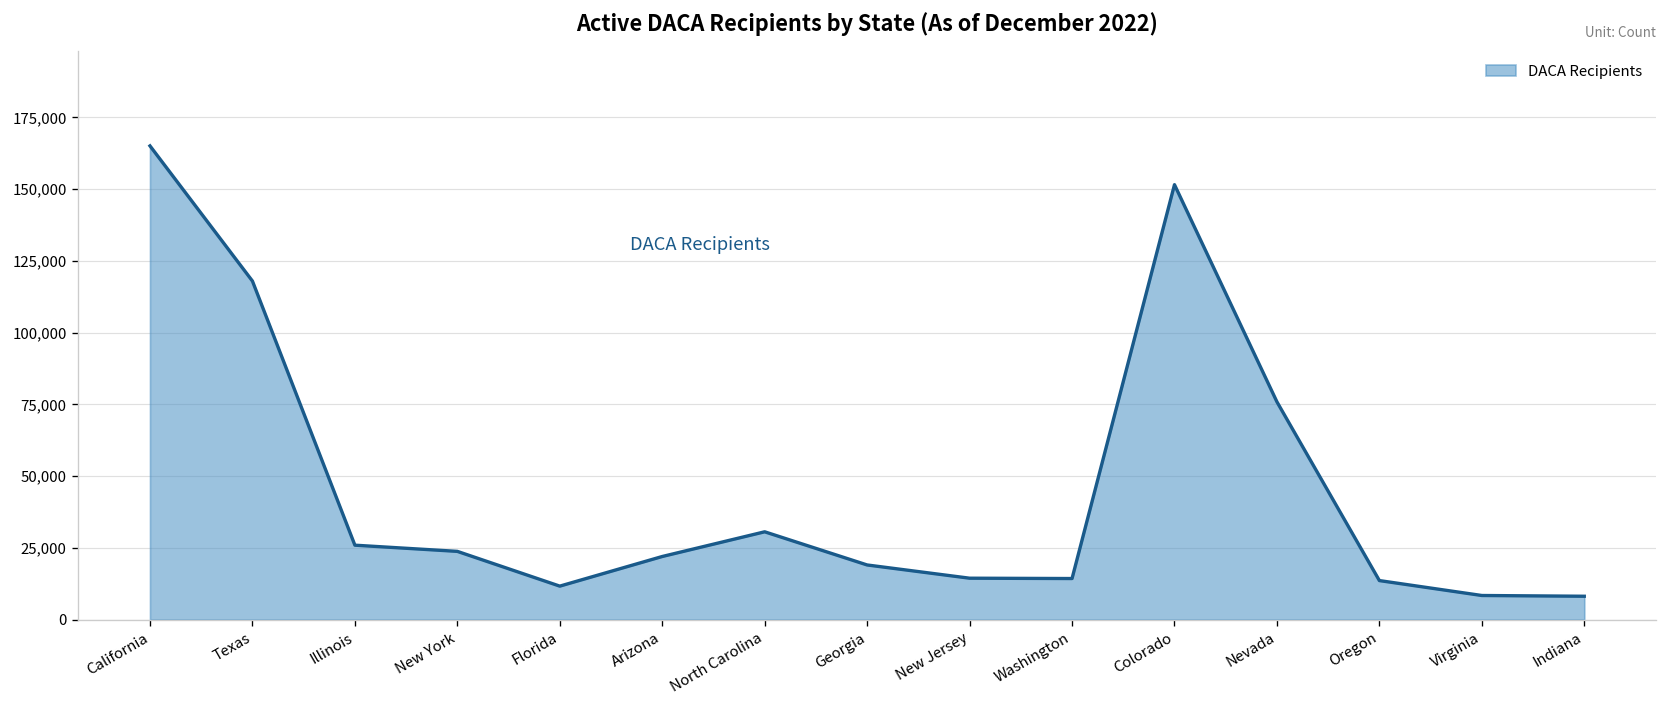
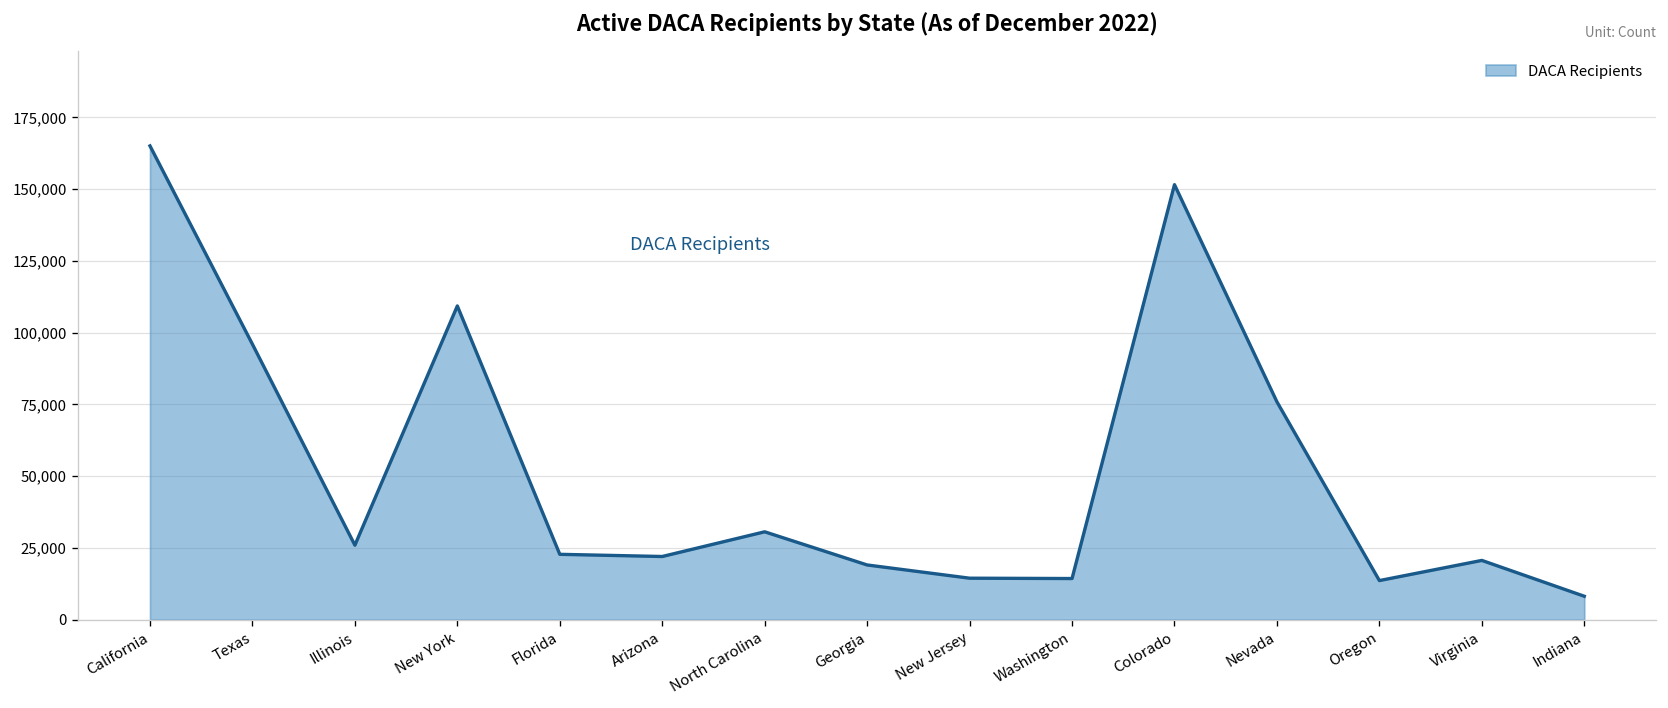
Texas: 118,000 -> 96,000
New York: 24,000 -> 109,000
Florida: 12,000 -> 23,000
Virginia: 8,000 -> 21,000
